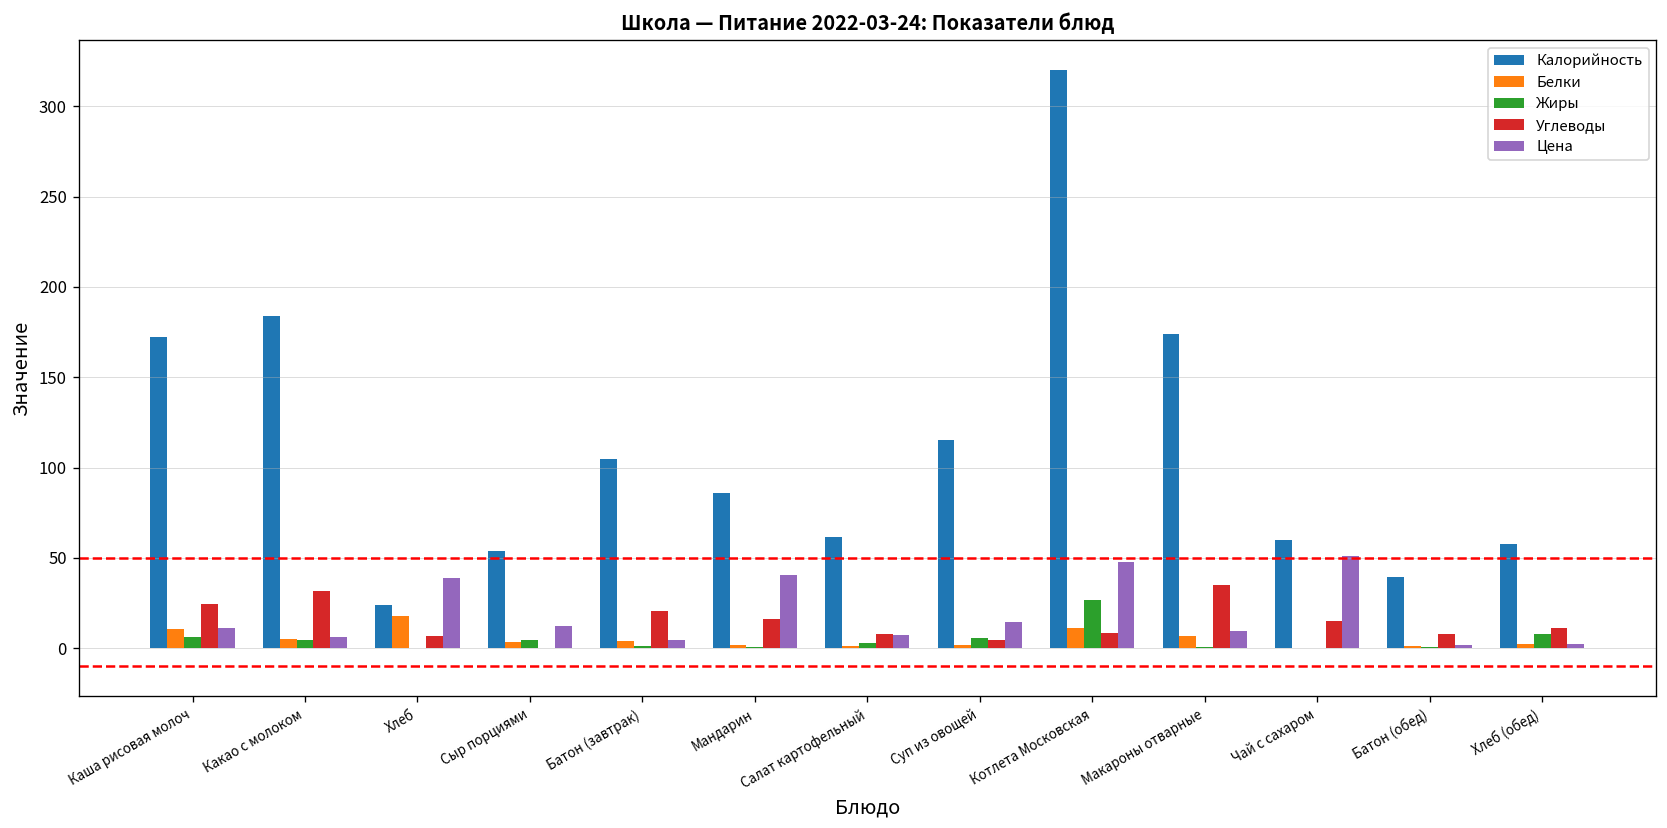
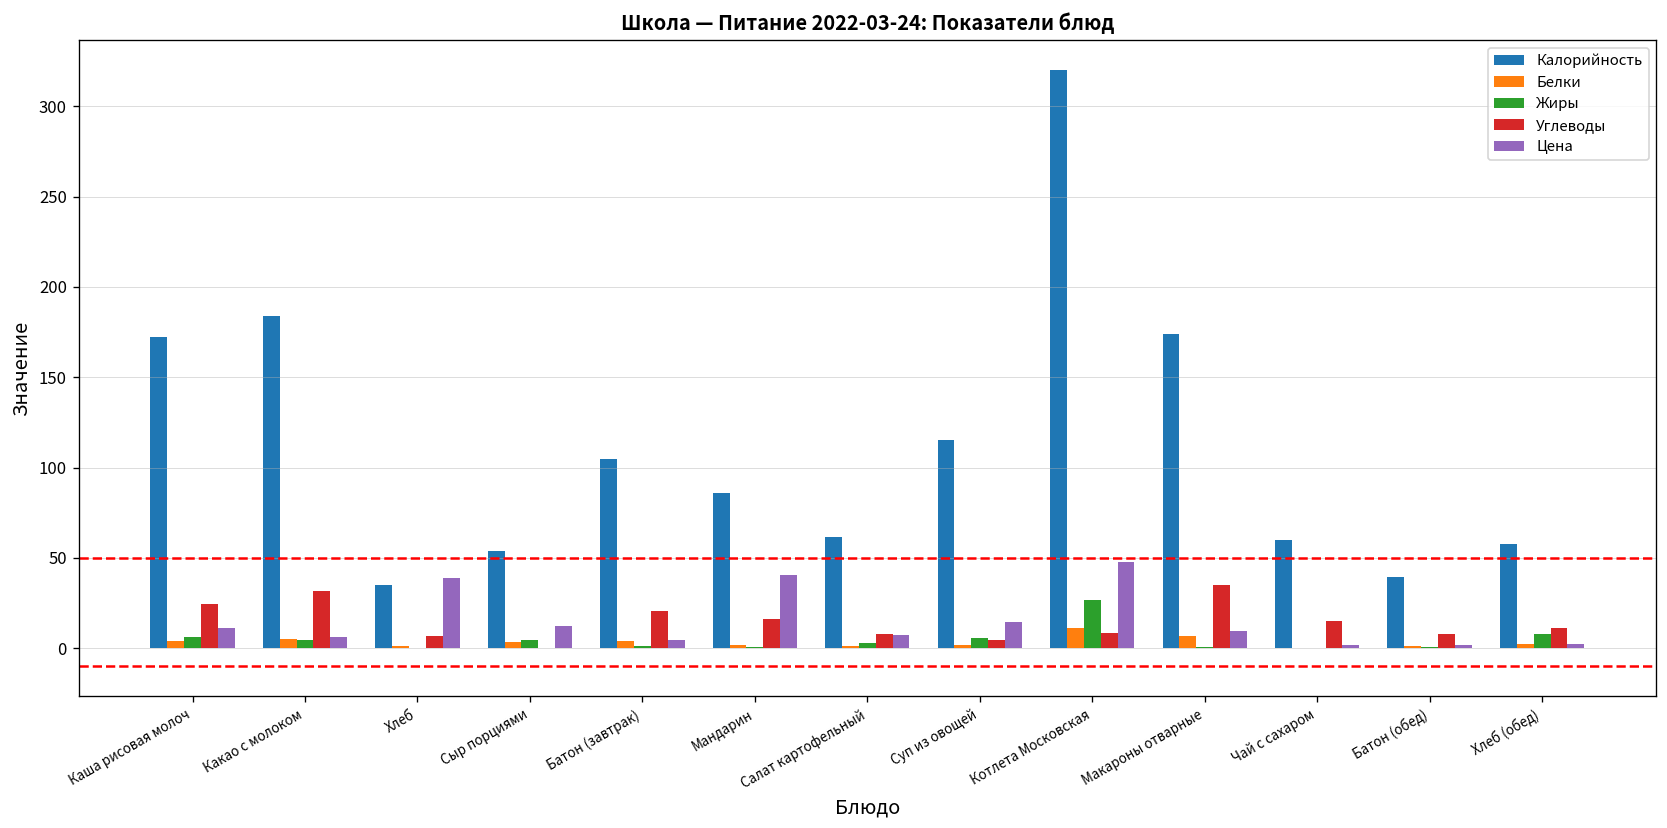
Белки, Каша рисовая молоч: 11 -> 4
Калорийность, Хлеб: 24 -> 35
Белки, Хлеб: 18 -> 1
Цена, Чай с сахаром: 51 -> 2
